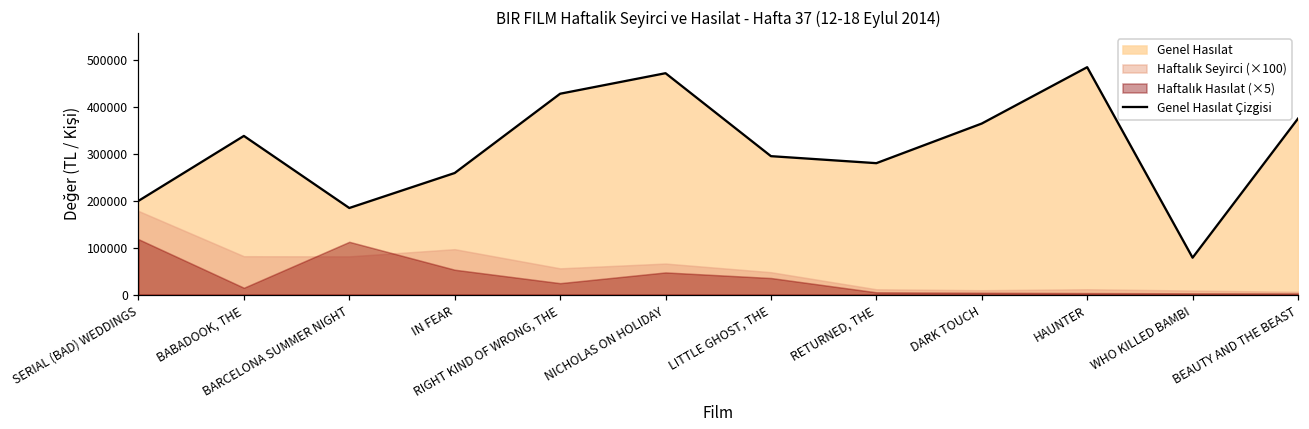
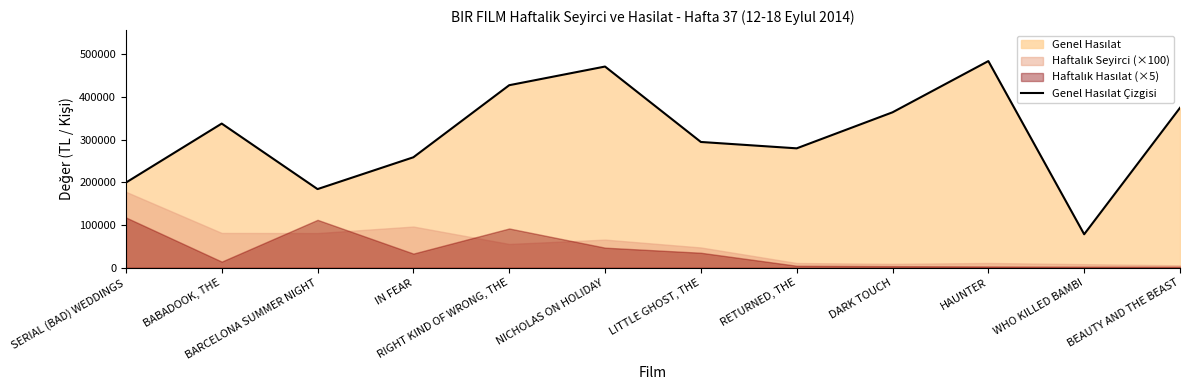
Haftalık Hasılat (×5), IN FEAR: 50000 -> 30000
Haftalık Hasılat (×5), RIGHT KIND OF WRONG, THE: 20000 -> 90000
